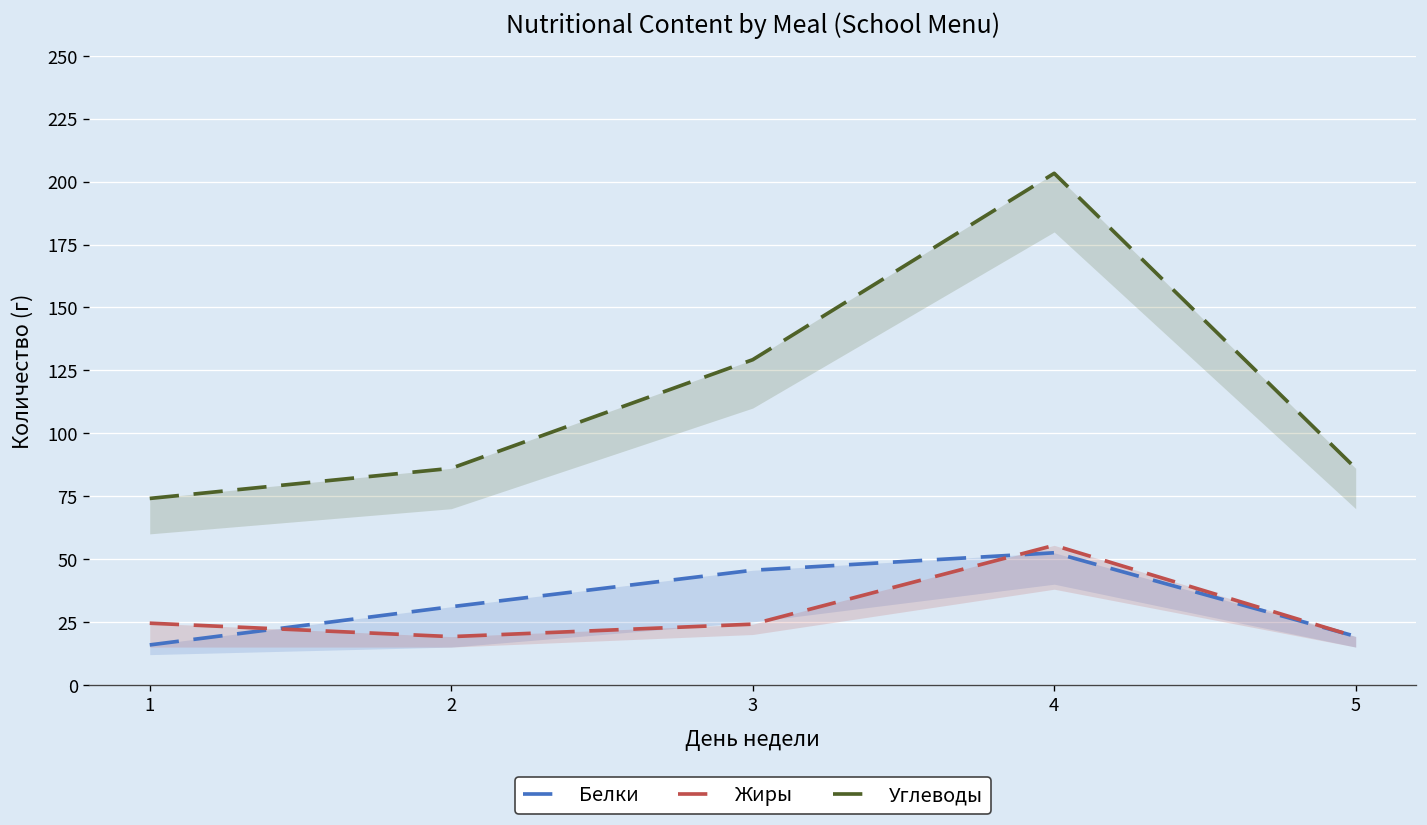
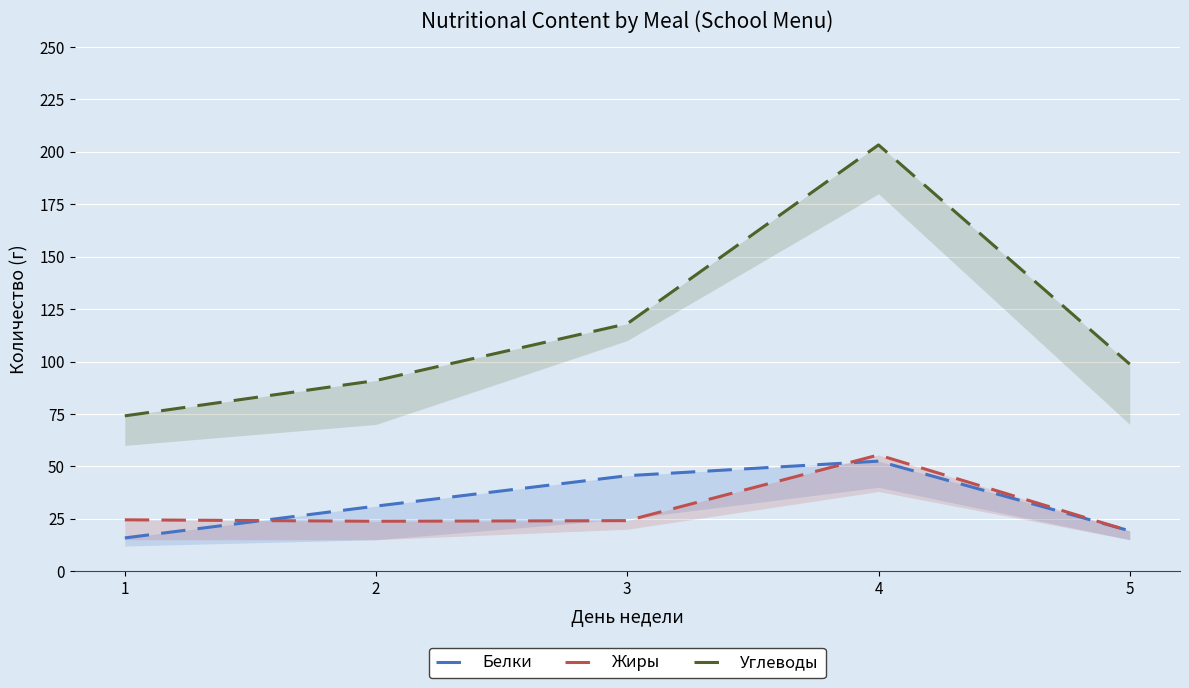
Жиры, 2: 19 -> 24
Углеводы, 2: 86 -> 91
Углеводы, 3: 129 -> 118
Углеводы, 5: 86 -> 99
